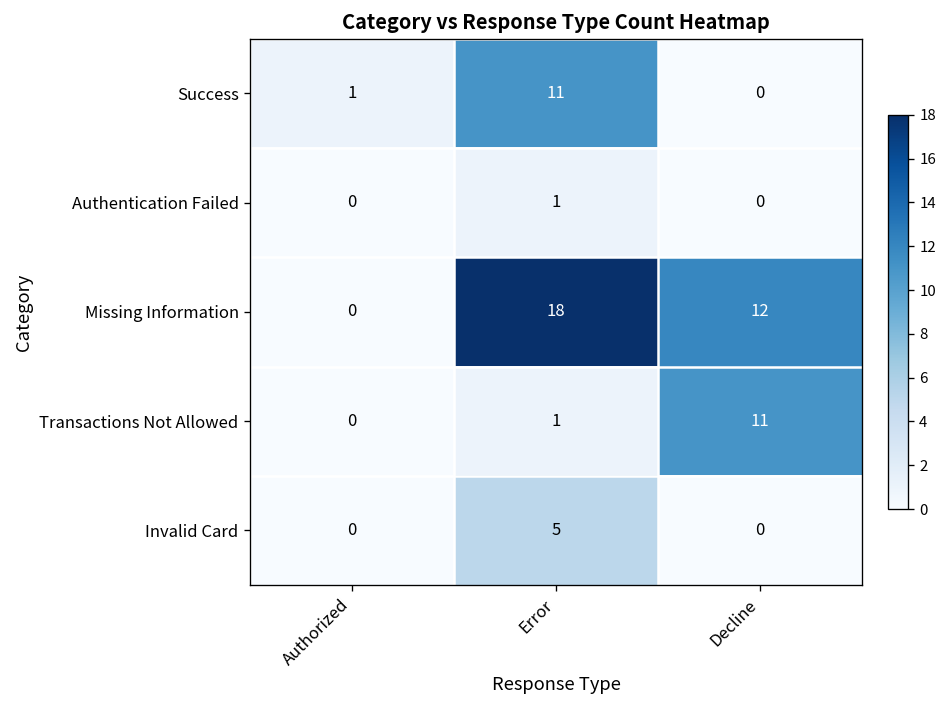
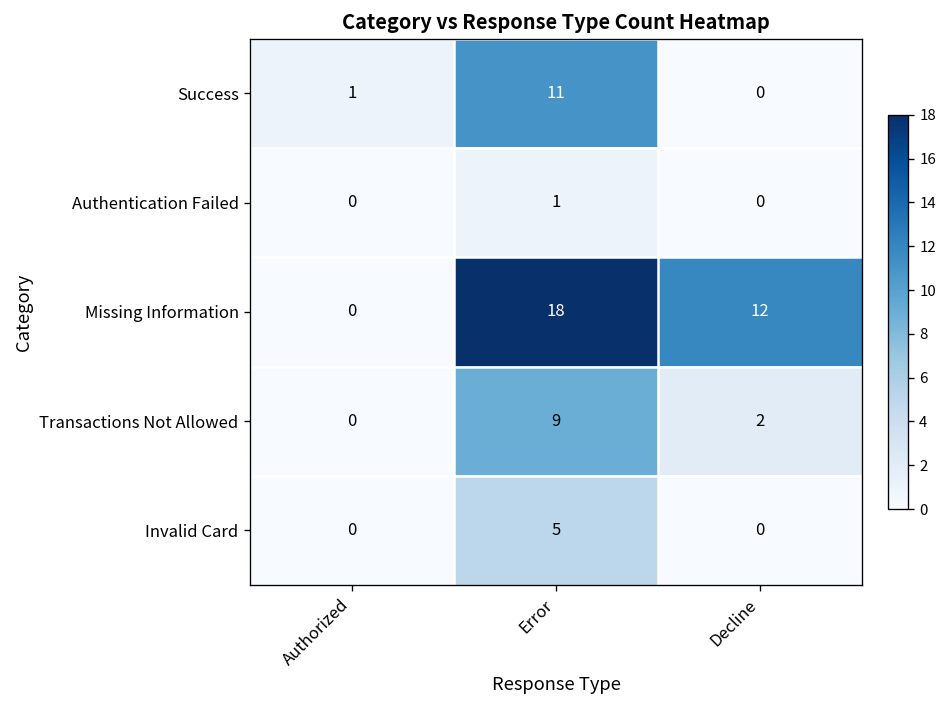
Transactions Not Allowed, Error: 1 -> 9
Transactions Not Allowed, Decline: 11 -> 2
